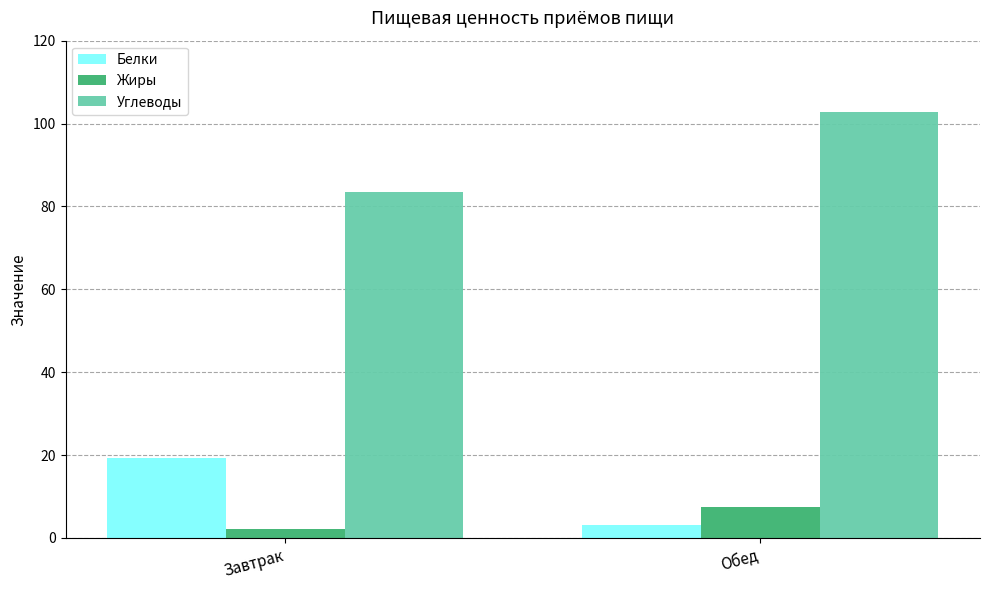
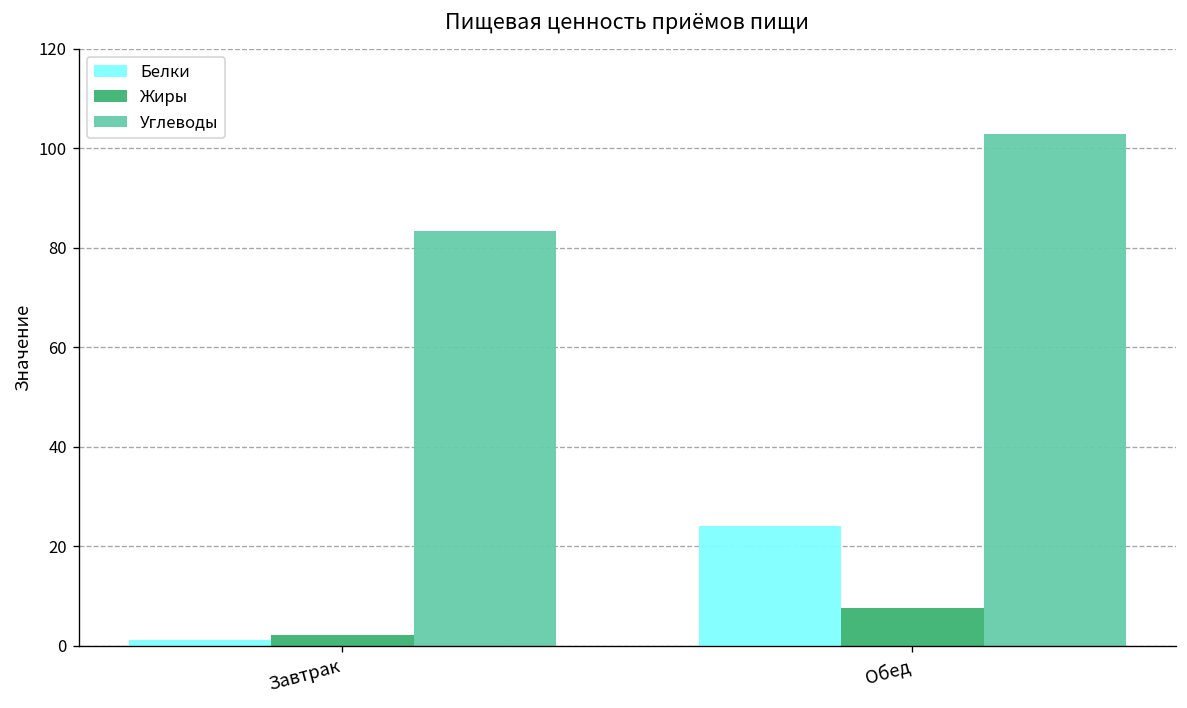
Белки, Завтрак: 19 -> 1
Белки, Обед: 3 -> 24
